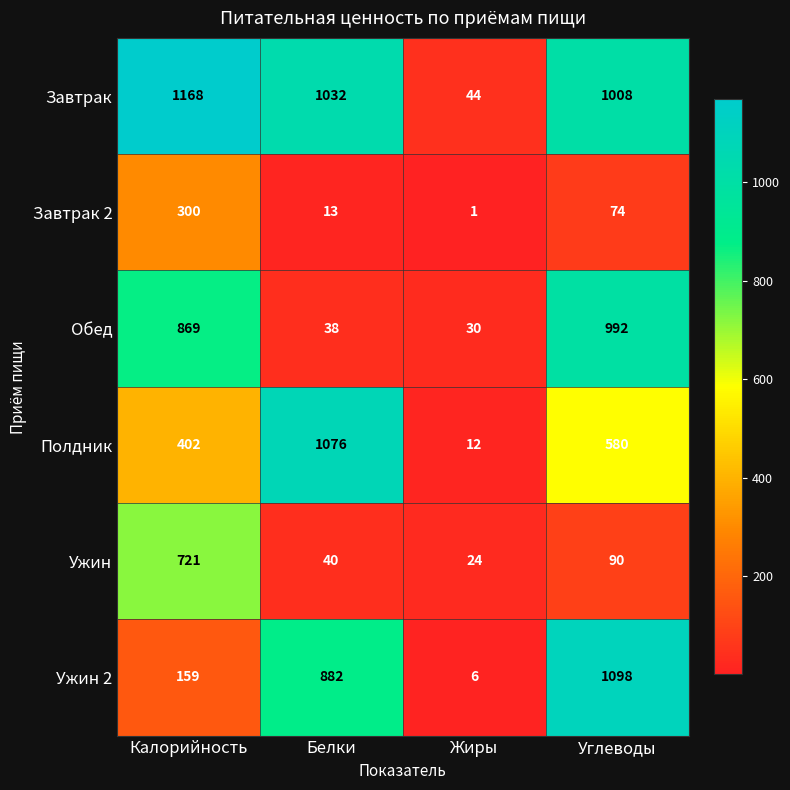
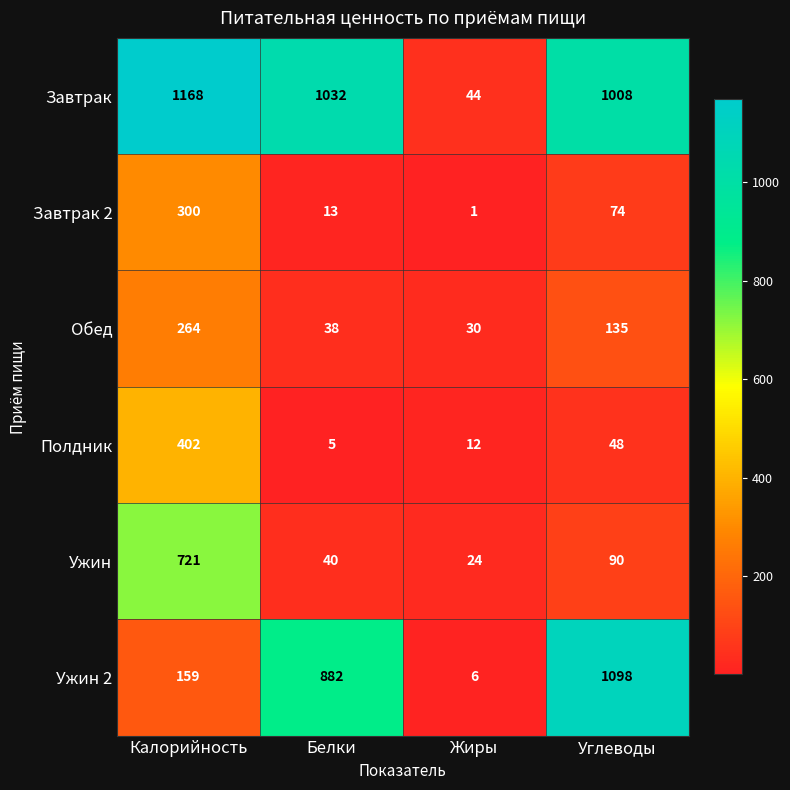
Обед, Калорийность: 869 -> 264
Обед, Углеводы: 992 -> 135
Полдник, Белки: 1076 -> 5
Полдник, Углеводы: 580 -> 48
